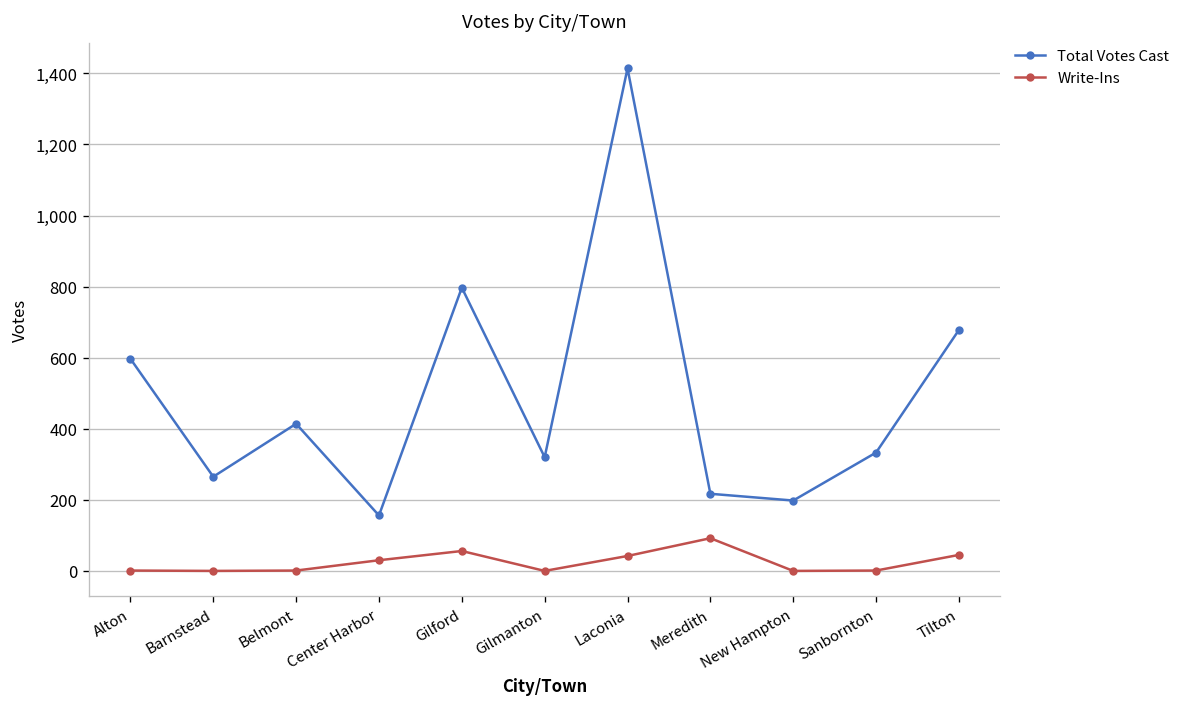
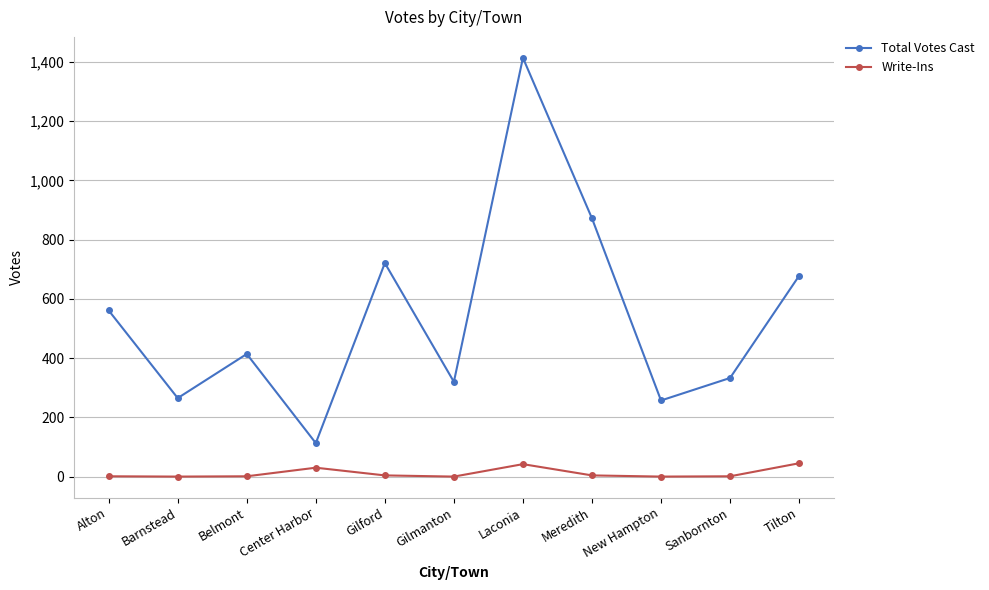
Total Votes Cast, Alton: 600 -> 560
Total Votes Cast, Center Harbor: 160 -> 110
Total Votes Cast, Gilford: 800 -> 720
Write-Ins, Gilford: 60 -> 0
Total Votes Cast, Meredith: 220 -> 870
Write-Ins, Meredith: 90 -> 0
Total Votes Cast, New Hampton: 200 -> 260
